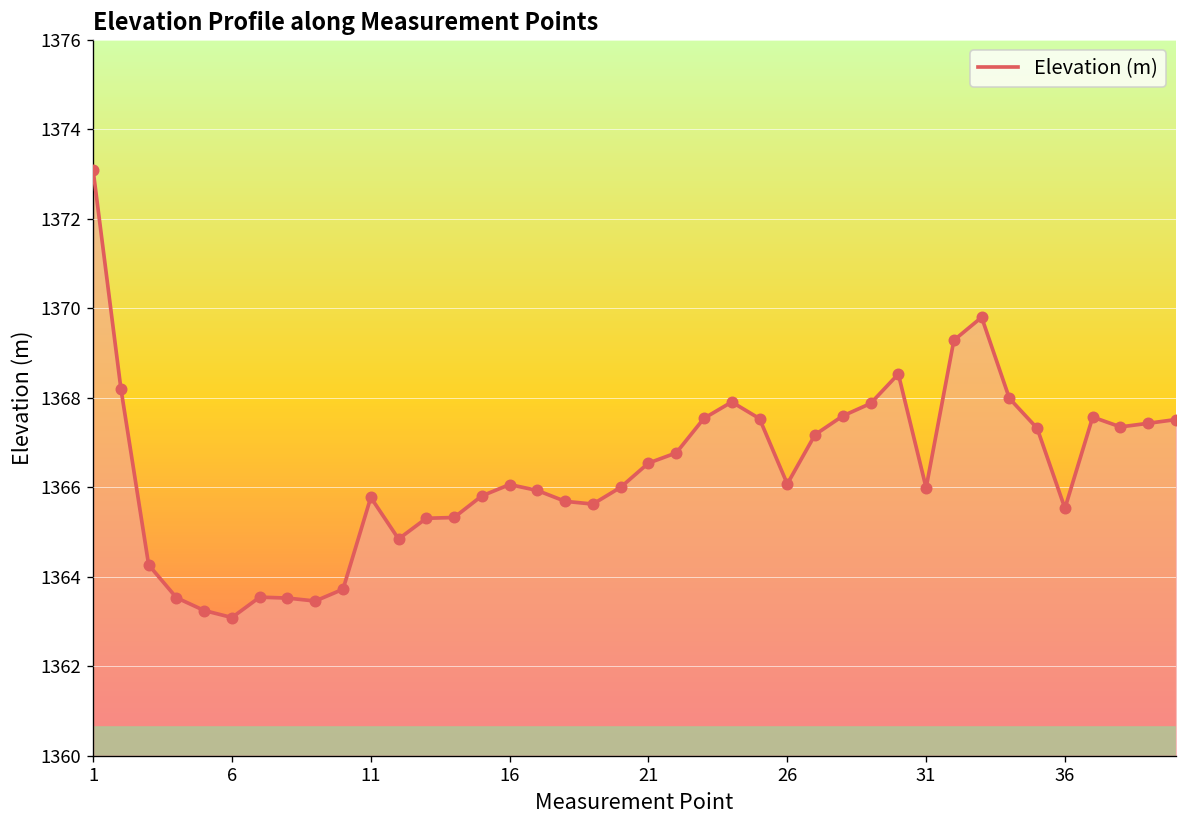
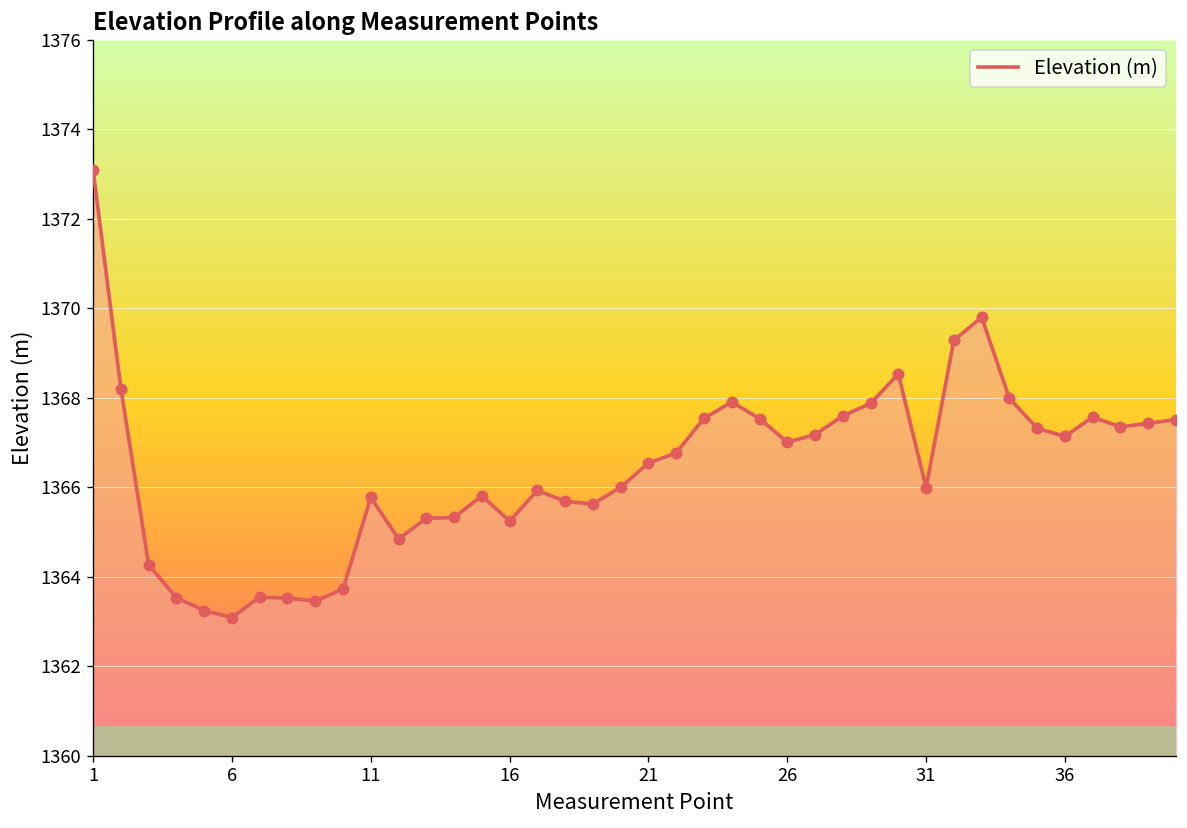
16: 1366.1 -> 1365.2
26: 1366.1 -> 1367.0
36: 1365.5 -> 1367.1
